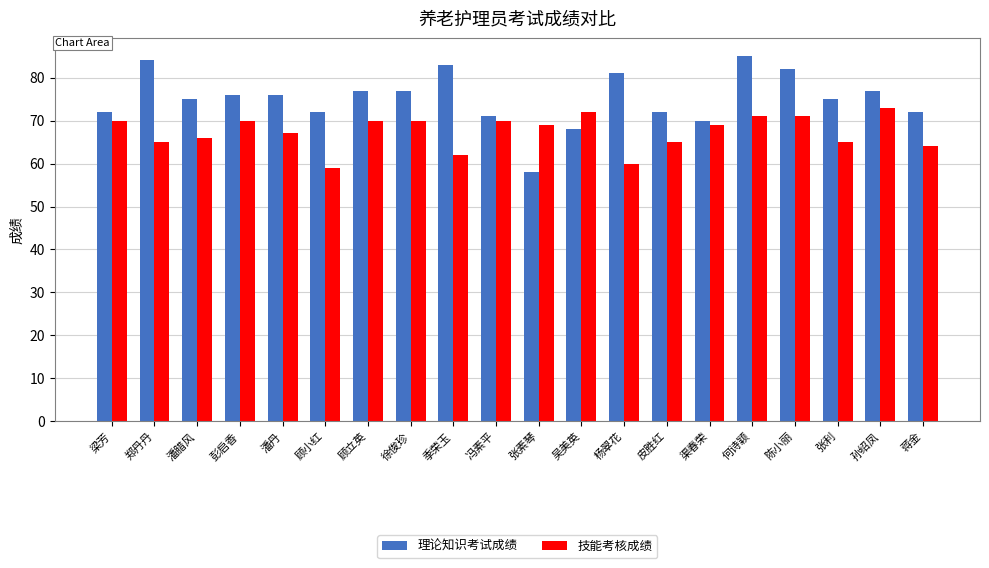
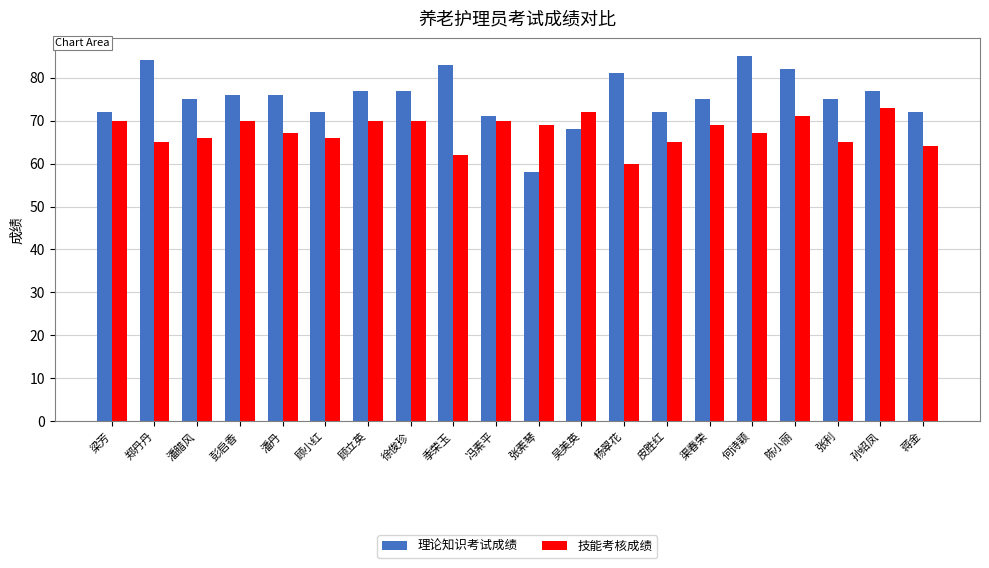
技能考核成绩, 顾小红: 59 -> 66
理论知识考试成绩, 渠春荣: 70 -> 75
技能考核成绩, 何诗颖: 71 -> 67
